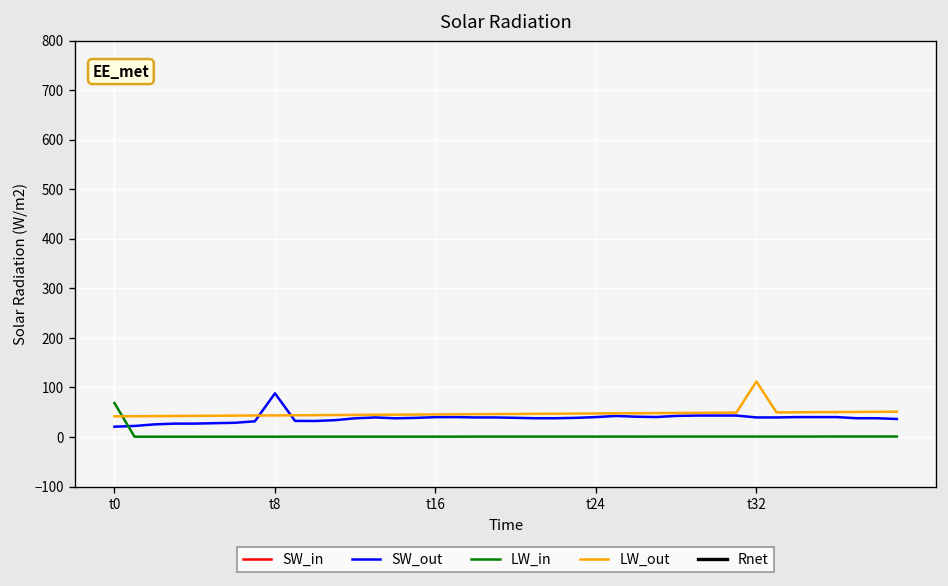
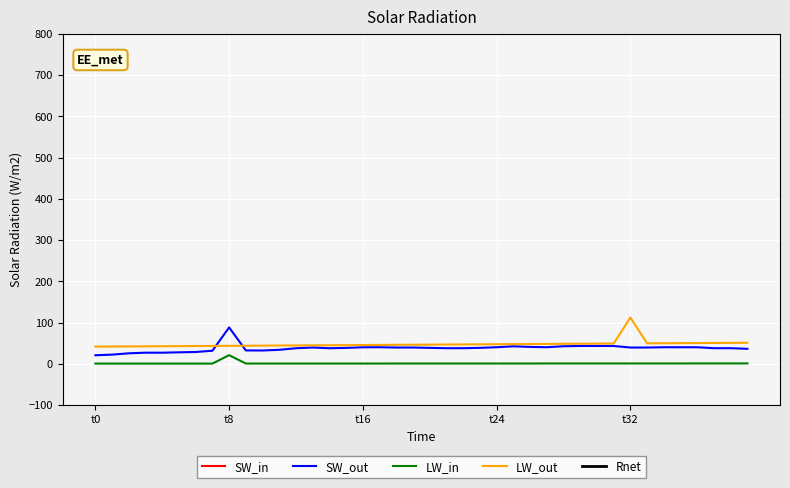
LW_in, t0: 70 -> 0
LW_in, t8: 0 -> 20
